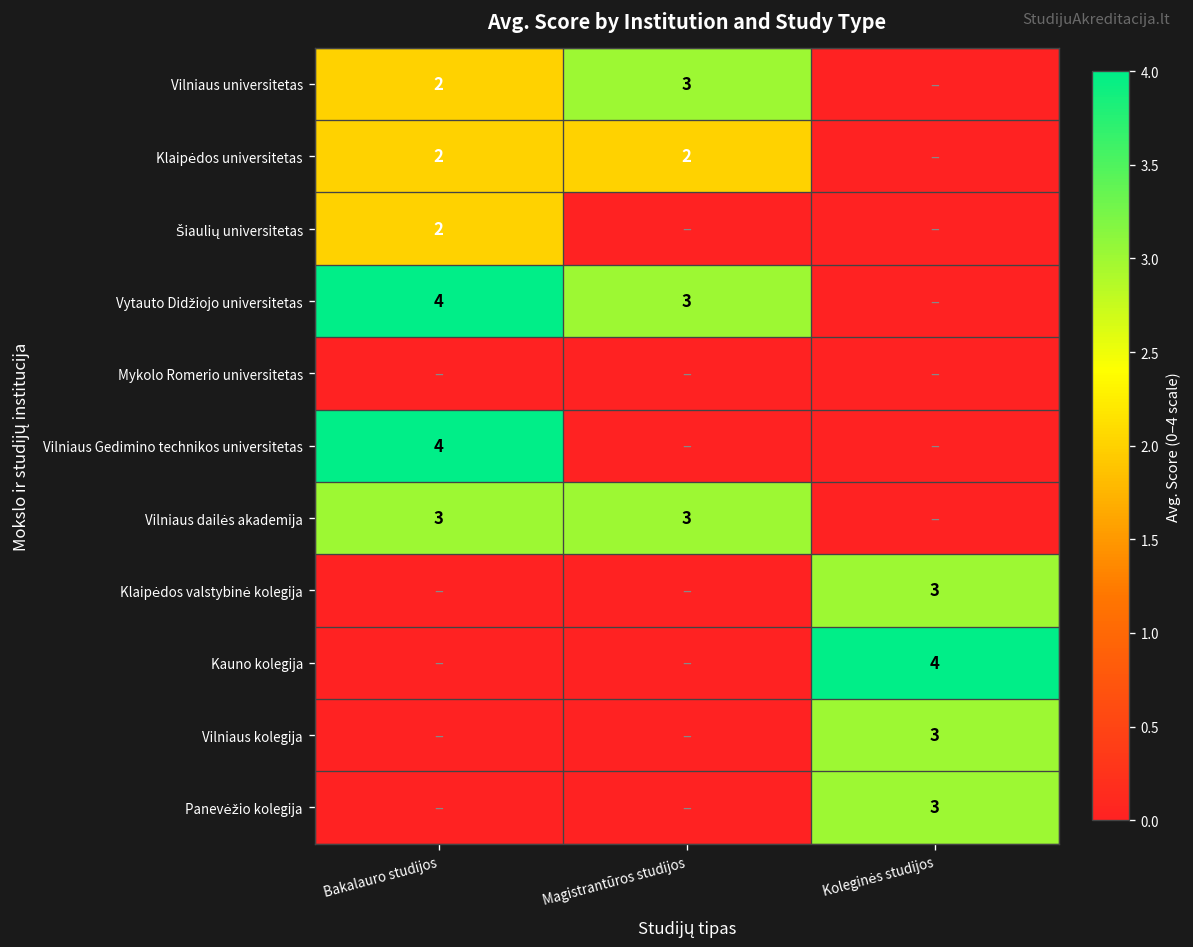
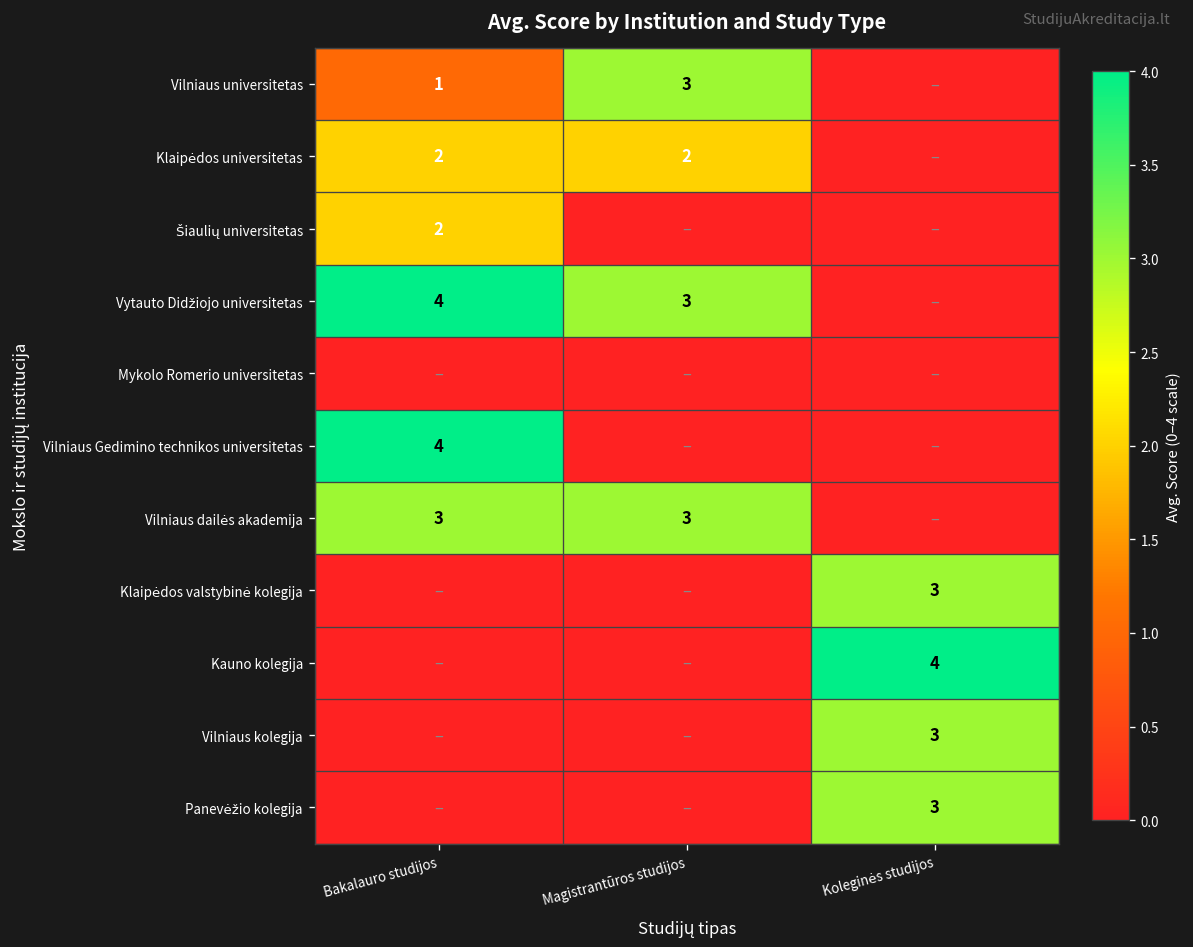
Vilniaus universitetas, Bakalauro studijos: 2 -> 1
